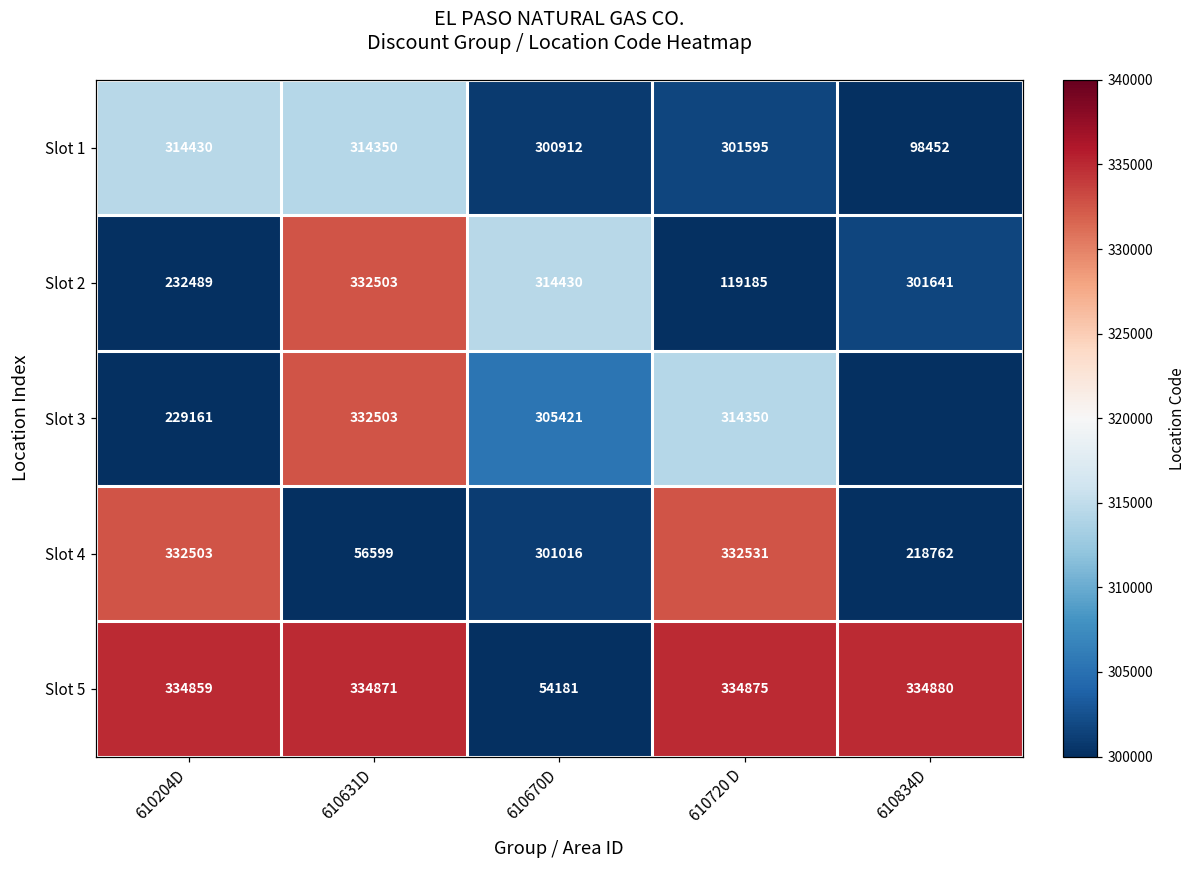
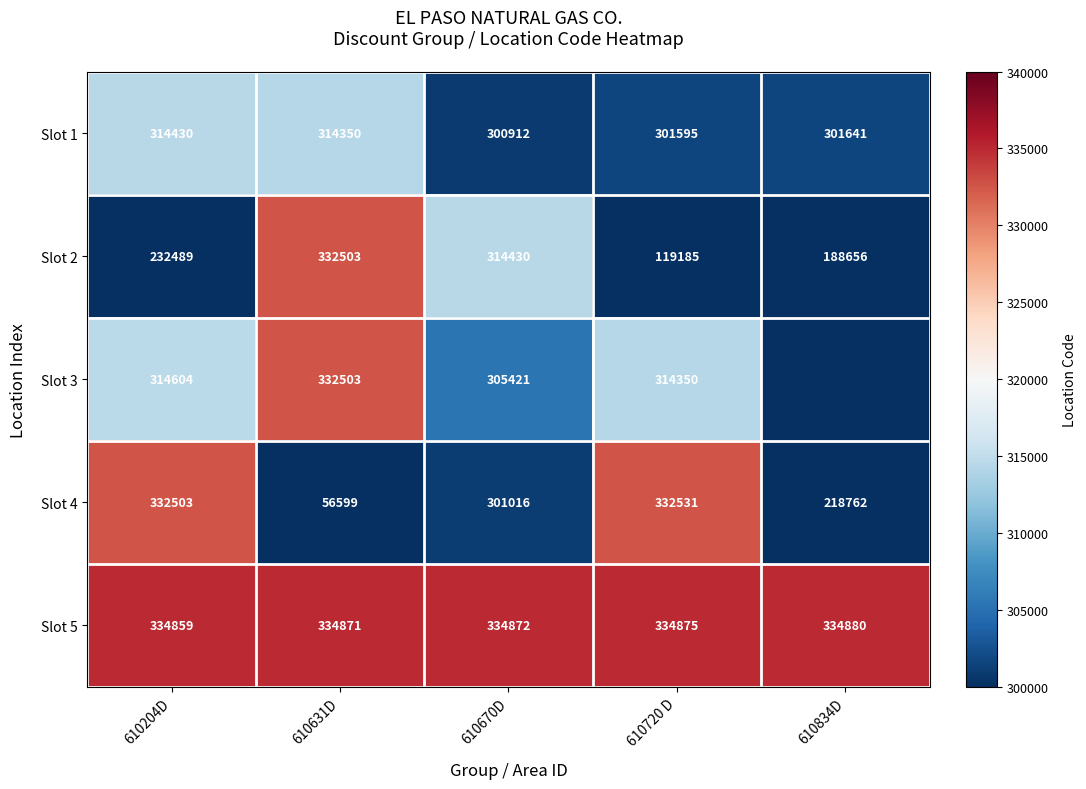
Slot 1, 610834D: 98452 -> 301641
Slot 2, 610834D: 301641 -> 188656
Slot 3, 610204D: 229161 -> 314604
Slot 5, 610670D: 54181 -> 334872
